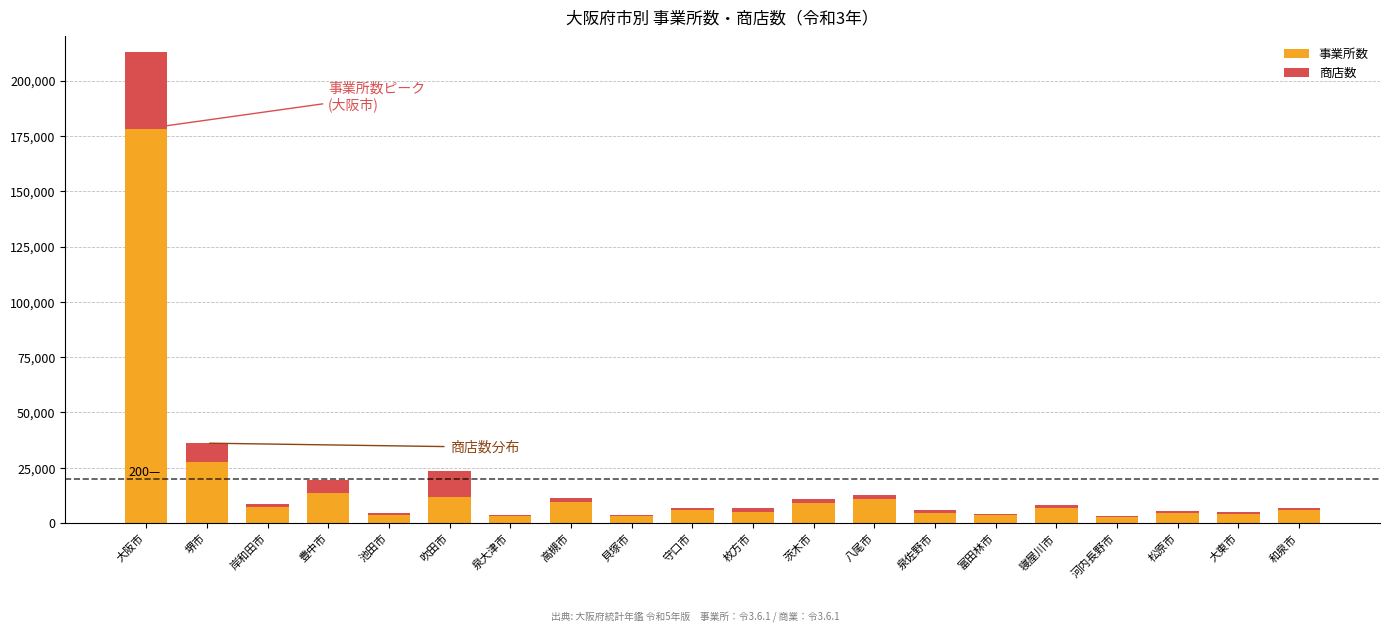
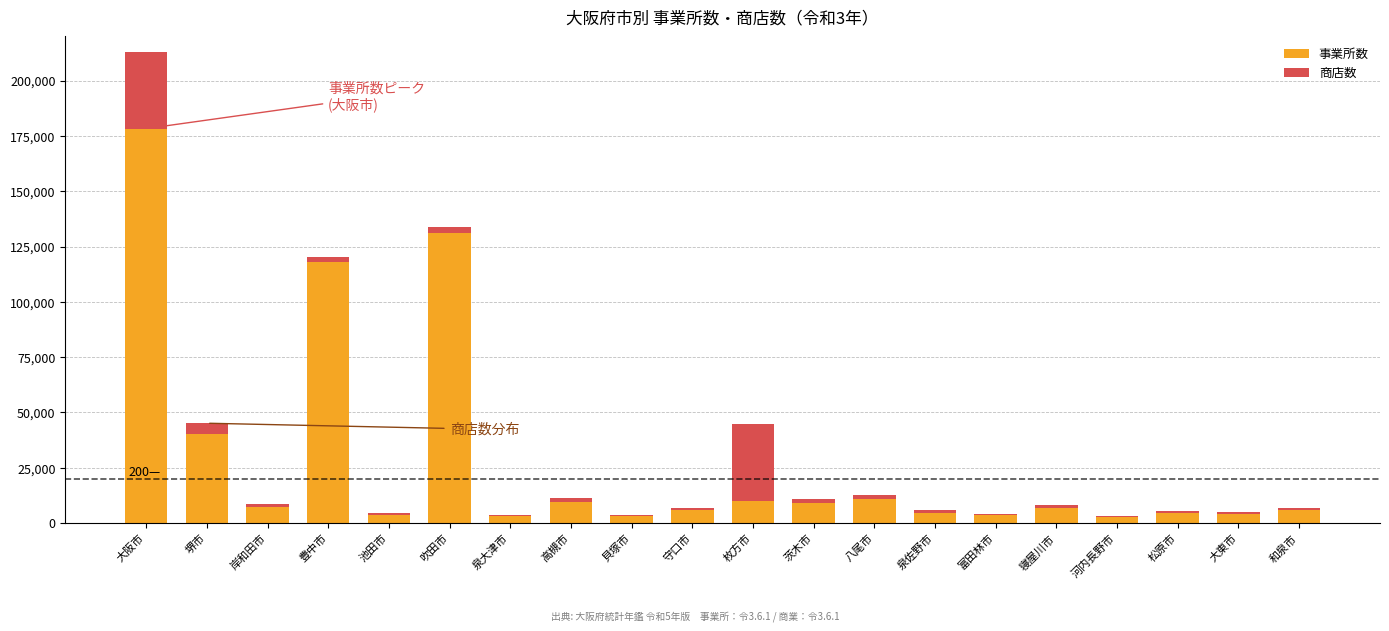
事業所数, 堺市: 28,000 -> 40,000
商店数, 堺市: 8,000 -> 5,000
事業所数, 豊中市: 13,000 -> 118,000
商店数, 豊中市: 6,000 -> 2,000
事業所数, 吹田市: 12,000 -> 131,000
商店数, 吹田市: 12,000 -> 2,000
事業所数, 枚方市: 5,000 -> 10,000
商店数, 枚方市: 2,000 -> 35,000
